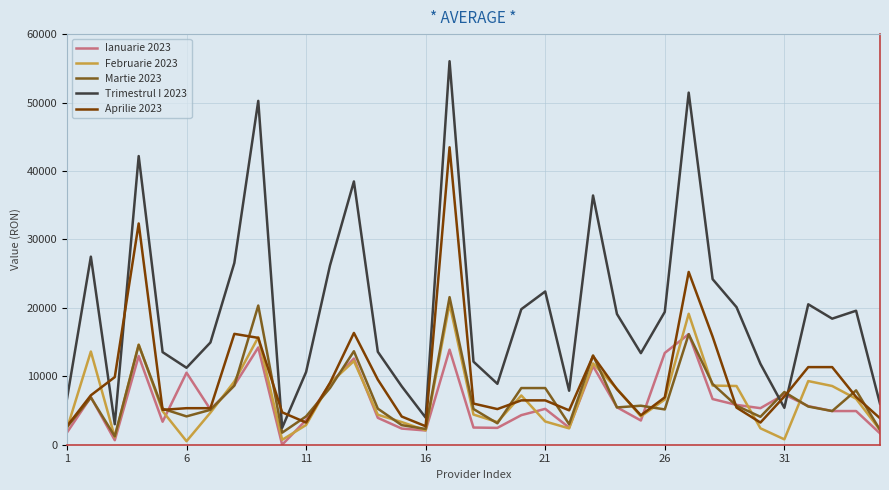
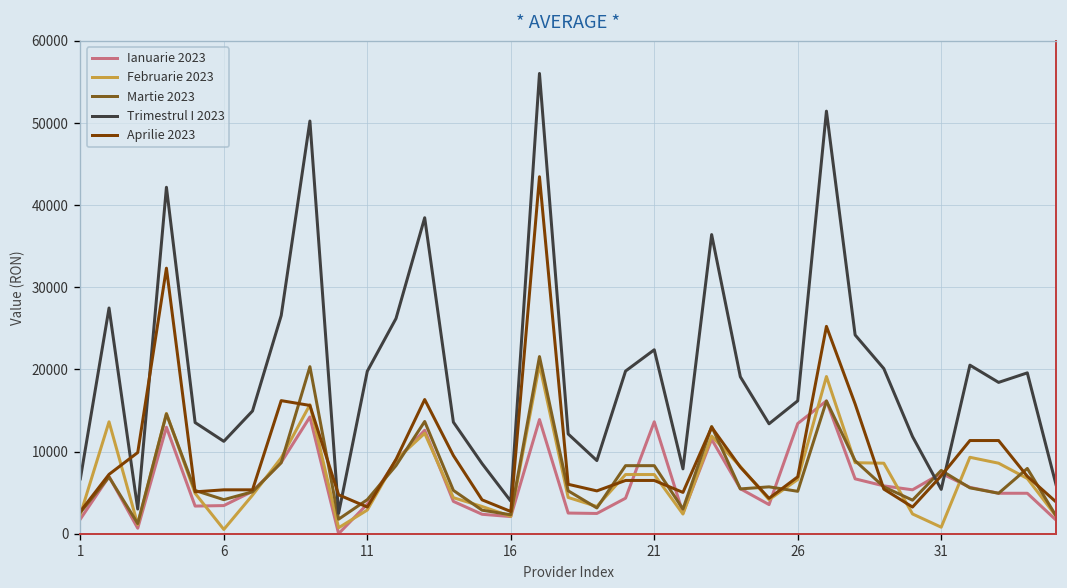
Ianuarie 2023, 6: 11000 -> 3000
Trimestrul I 2023, 11: 11000 -> 20000
Ianuarie 2023, 21: 5000 -> 14000
Februarie 2023, 21: 3000 -> 7000
Trimestrul I 2023, 26: 19000 -> 16000
